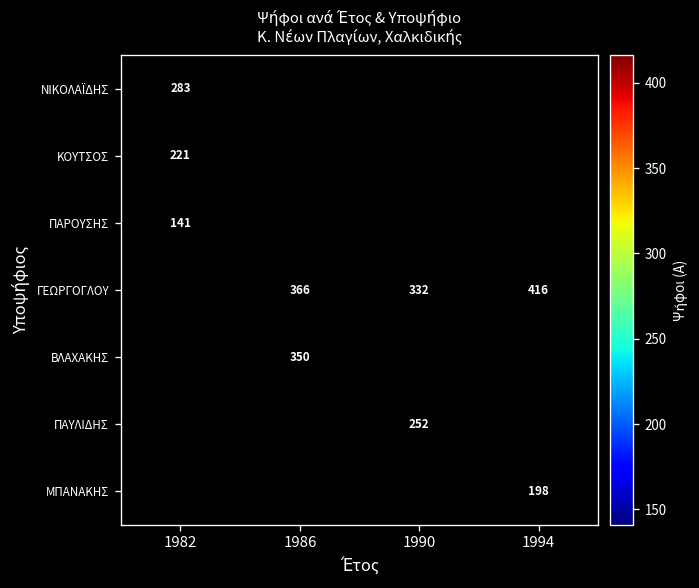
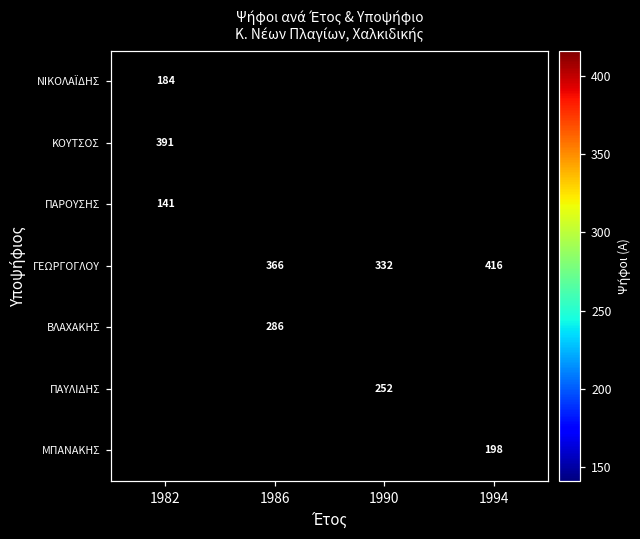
ΝΙΚΟΛΑΪΔΗΣ, 1982: 283 -> 184
ΚΟΥΤΣΟΣ, 1982: 221 -> 391
ΒΛΑΧΑΚΗΣ, 1986: 350 -> 286
